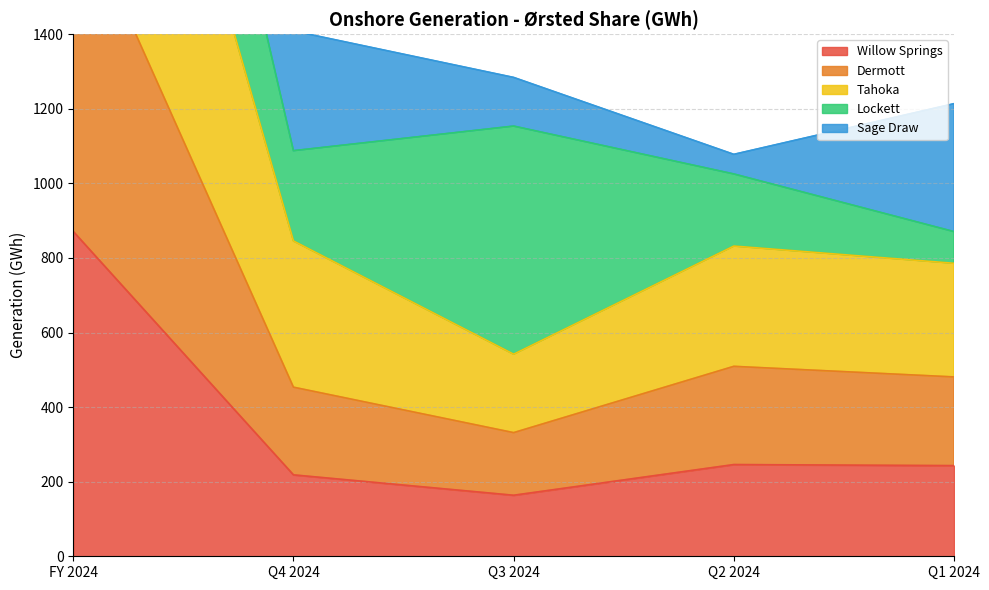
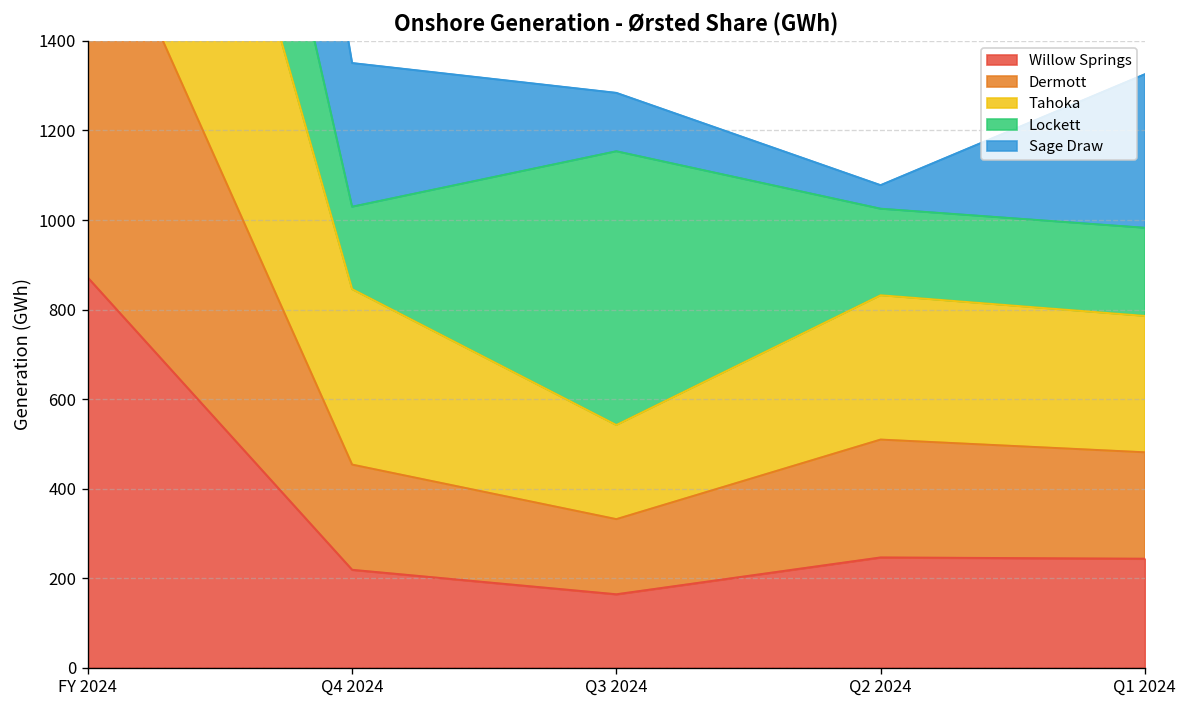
Lockett, Q4 2024: 240 -> 180
Lockett, Q1 2024: 80 -> 200
